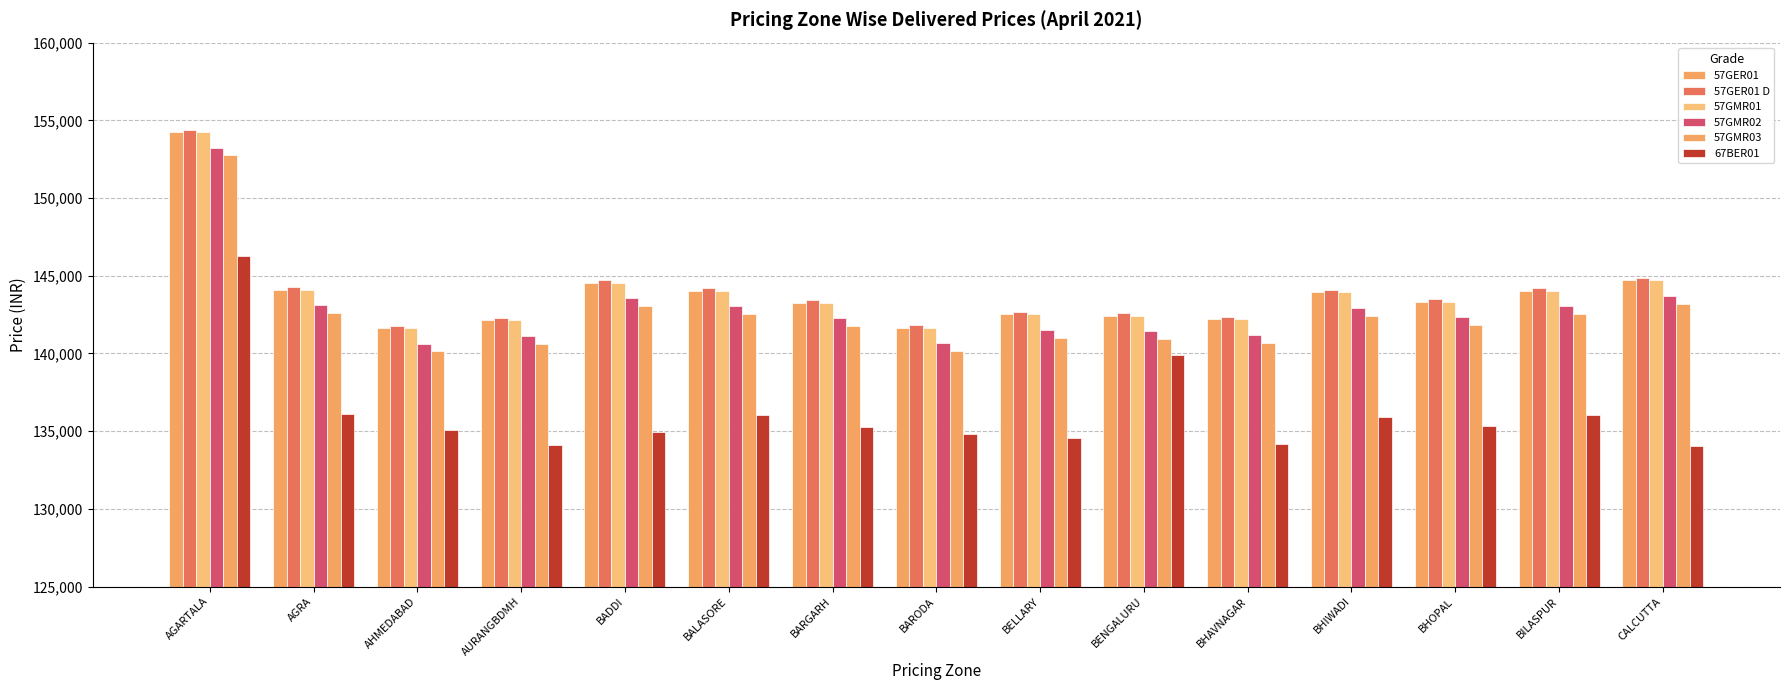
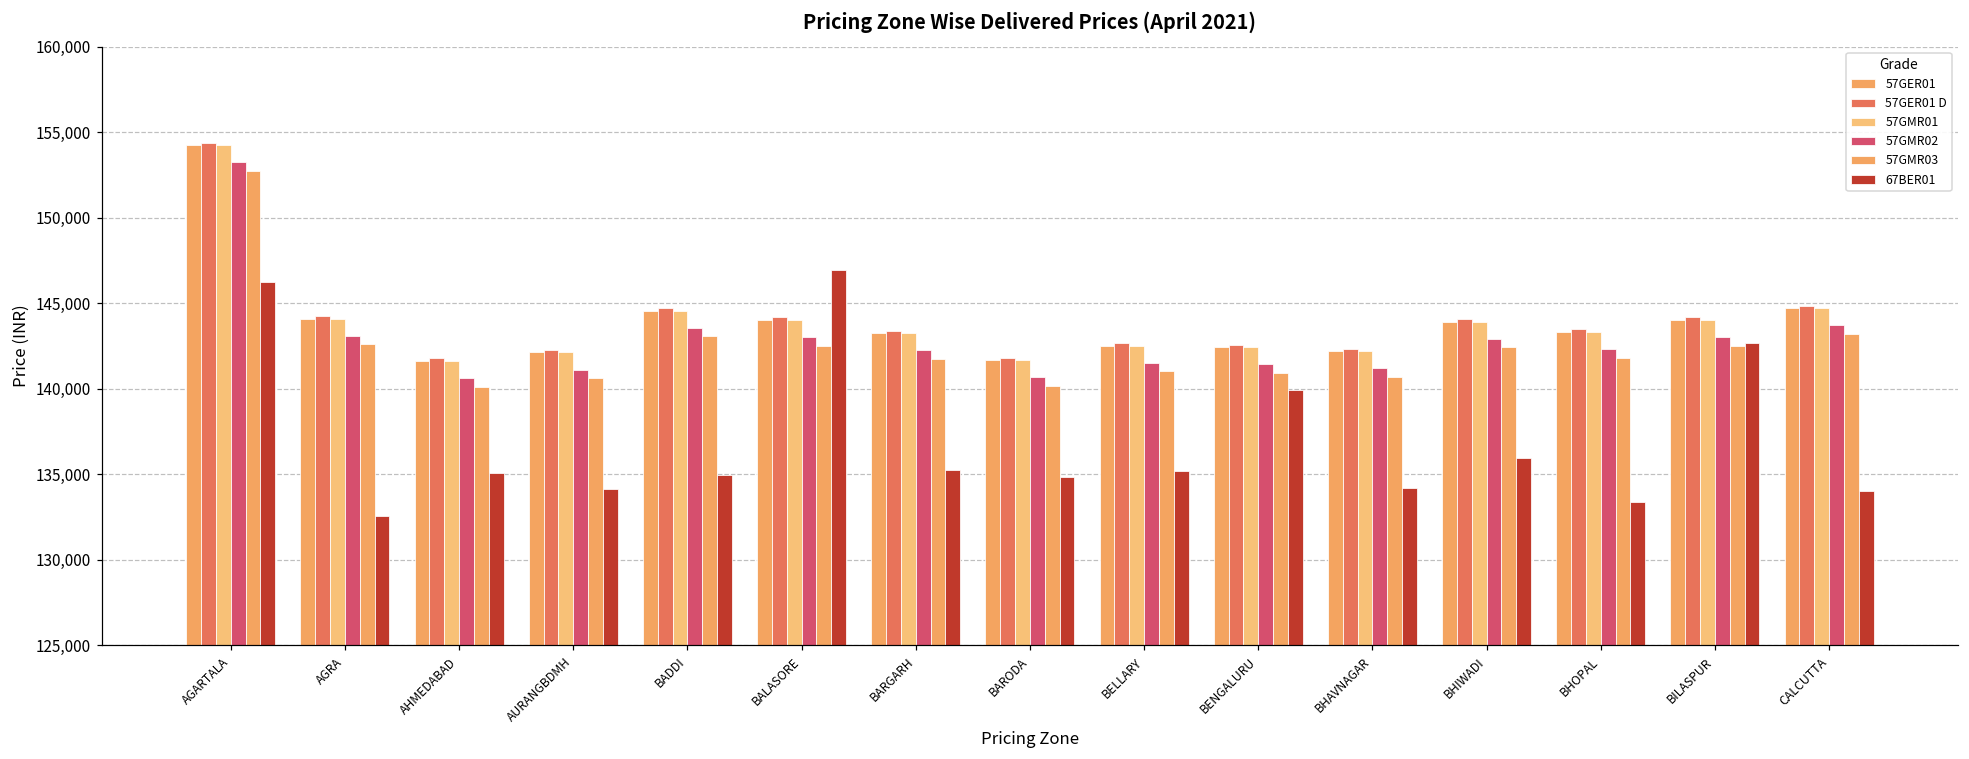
67BER01, AGRA: 136,100 -> 132,500
67BER01, BALASORE: 136,000 -> 146,900
67BER01, BELLARY: 134,500 -> 135,200
67BER01, BHOPAL: 135,300 -> 133,400
67BER01, BILASPUR: 136,000 -> 142,700
